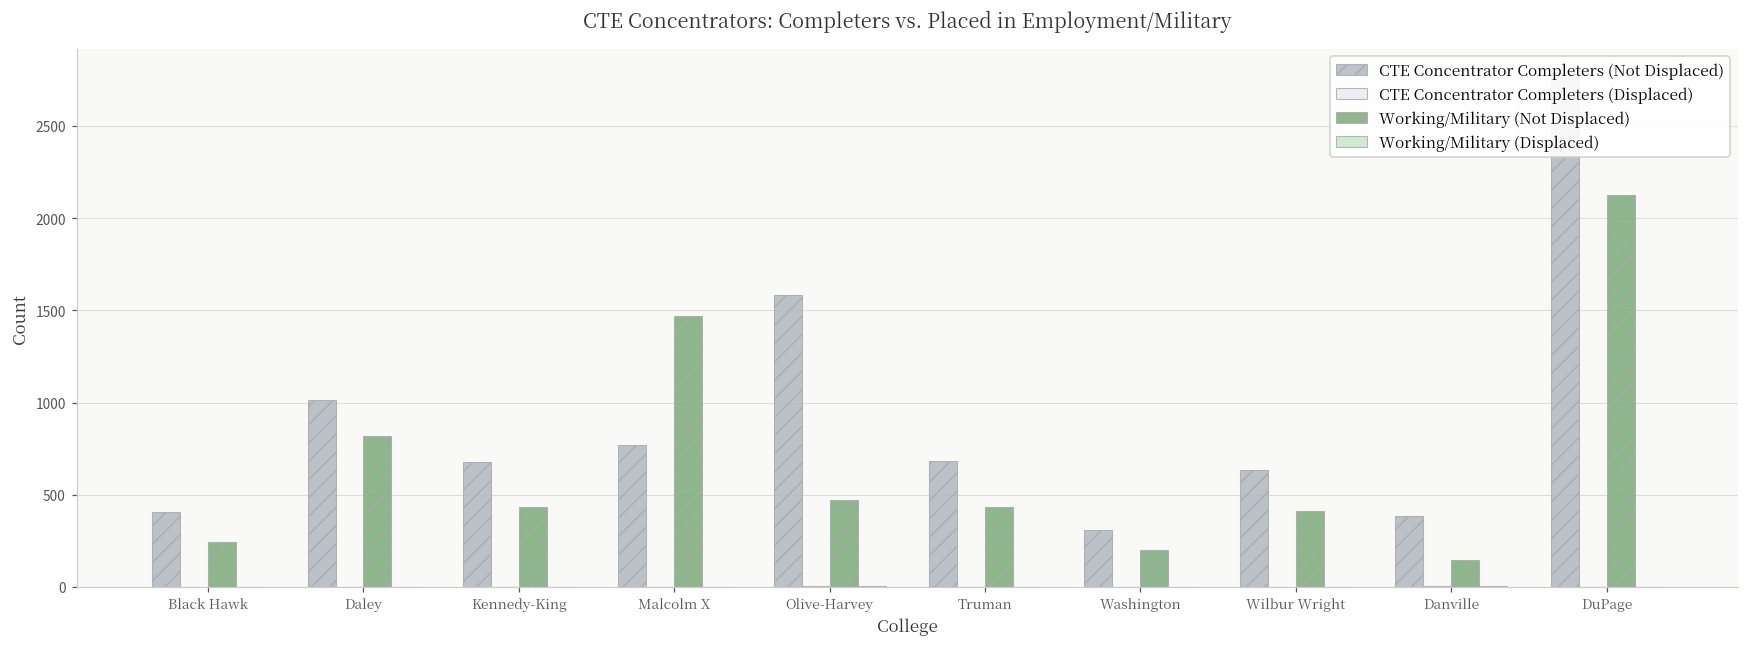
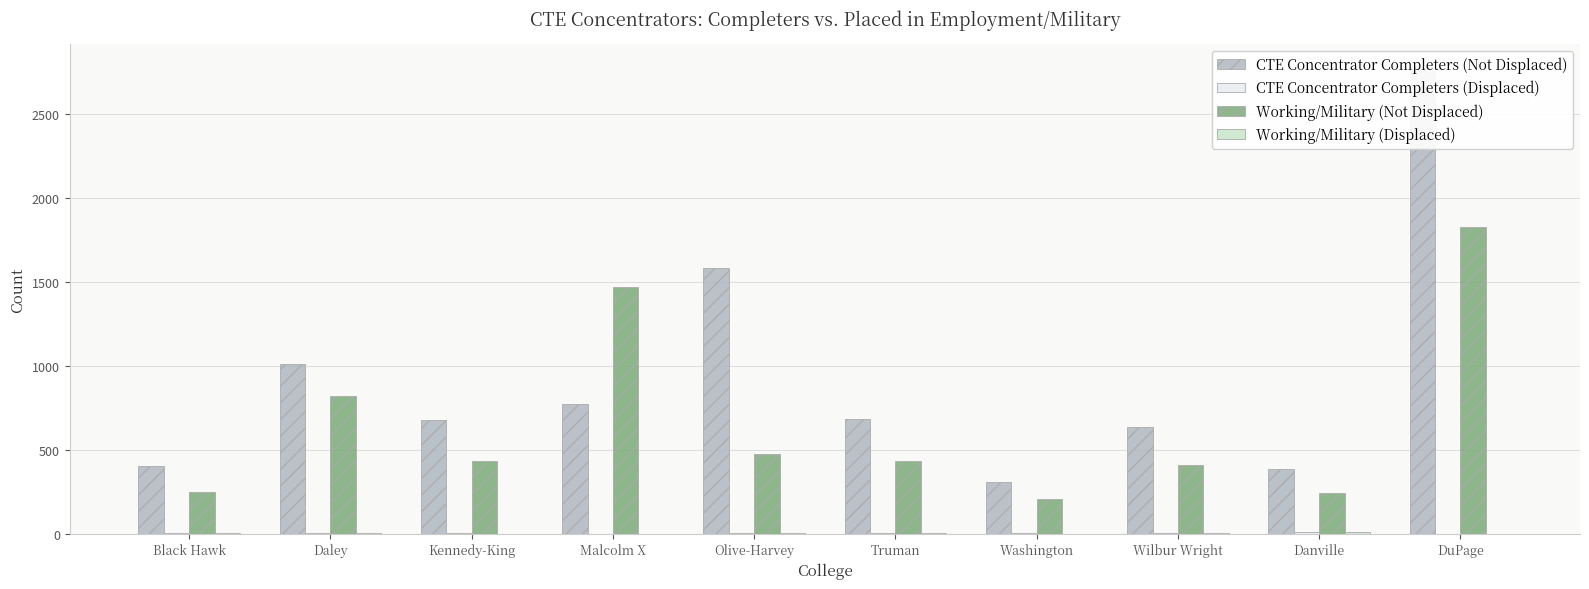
Working/Military (Not Displaced), Danville: 140 -> 240
Working/Military (Not Displaced), DuPage: 2130 -> 1830
